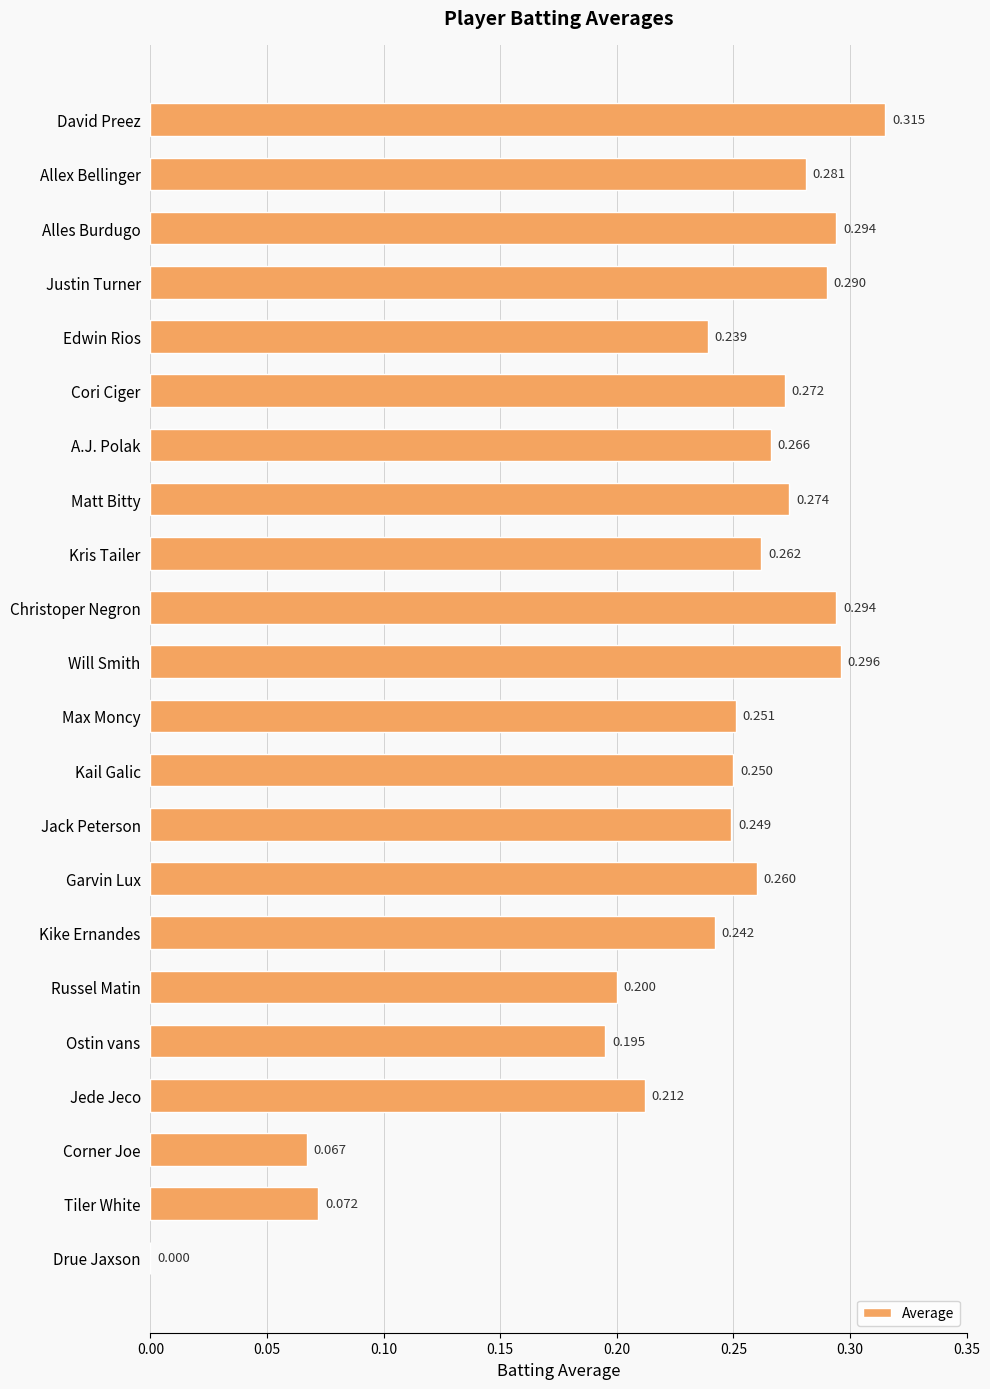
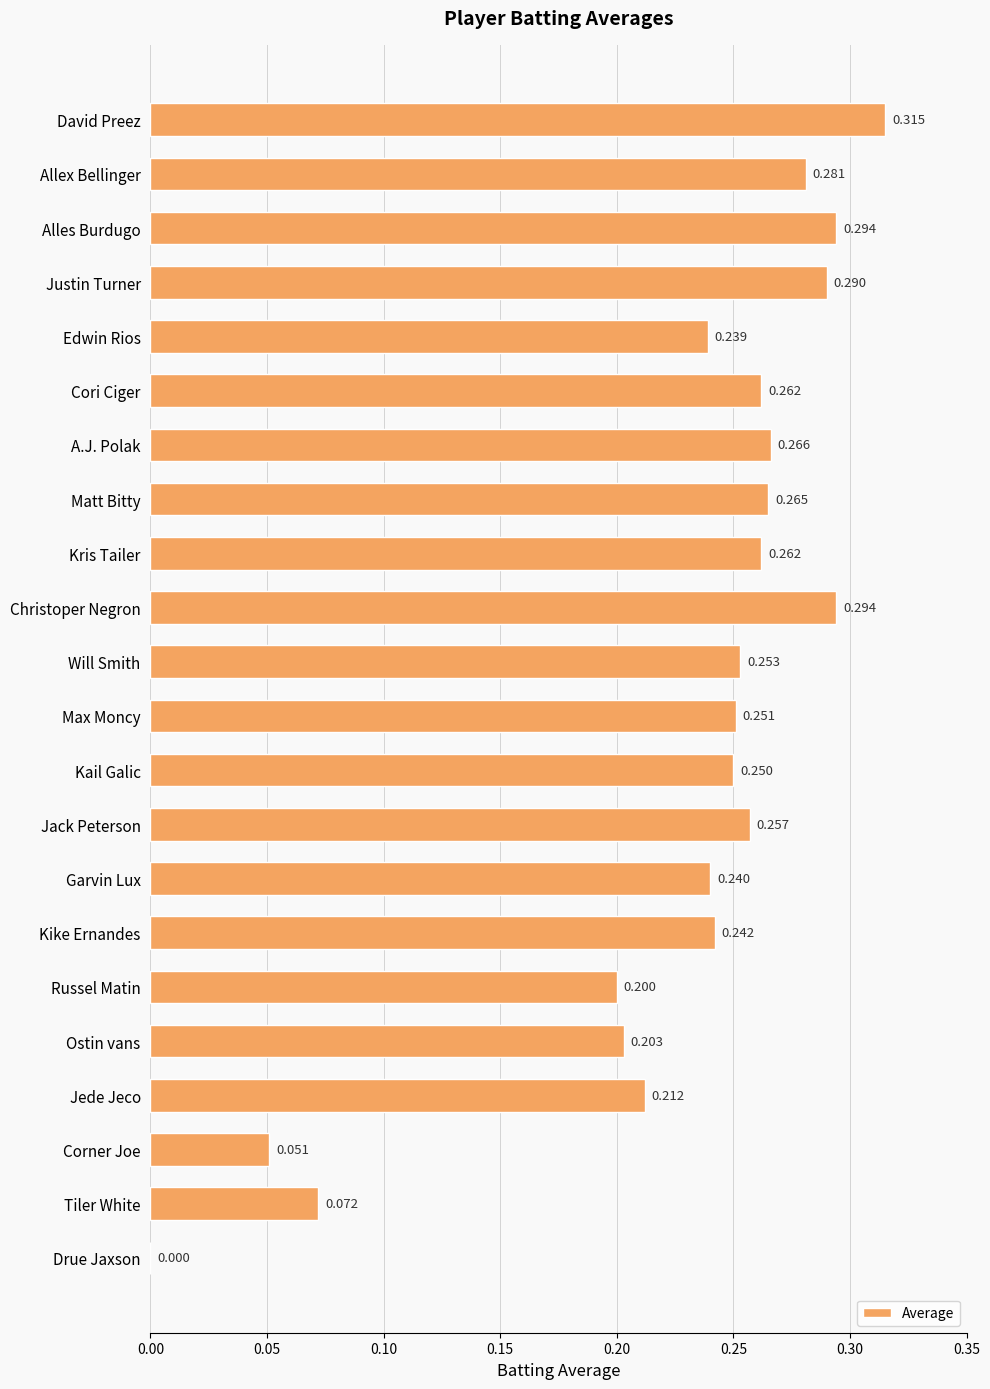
Cori Ciger: 0.272 -> 0.262
Matt Bitty: 0.274 -> 0.265
Will Smith: 0.296 -> 0.253
Jack Peterson: 0.249 -> 0.257
Garvin Lux: 0.260 -> 0.240
Ostin vans: 0.195 -> 0.203
Corner Joe: 0.067 -> 0.051
